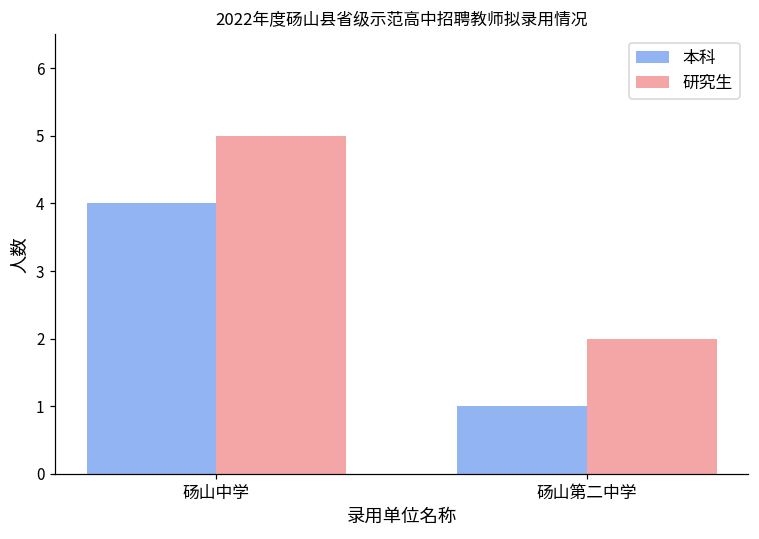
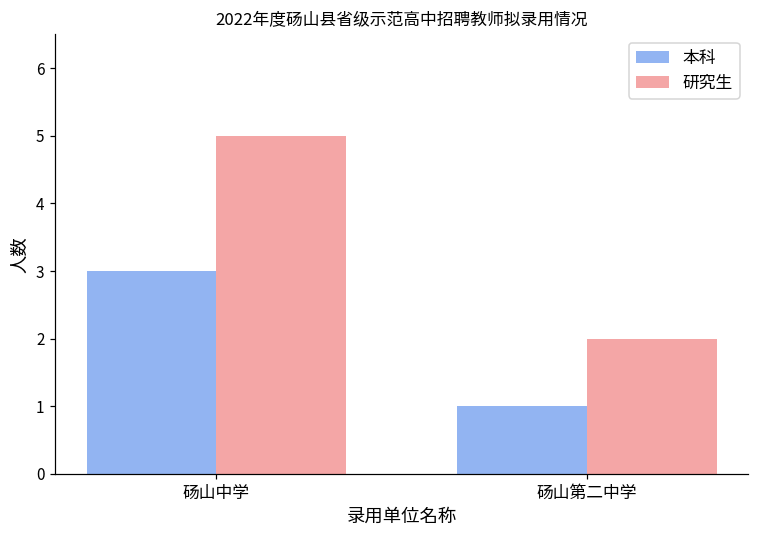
本科, 砀山中学: 4 -> 3
